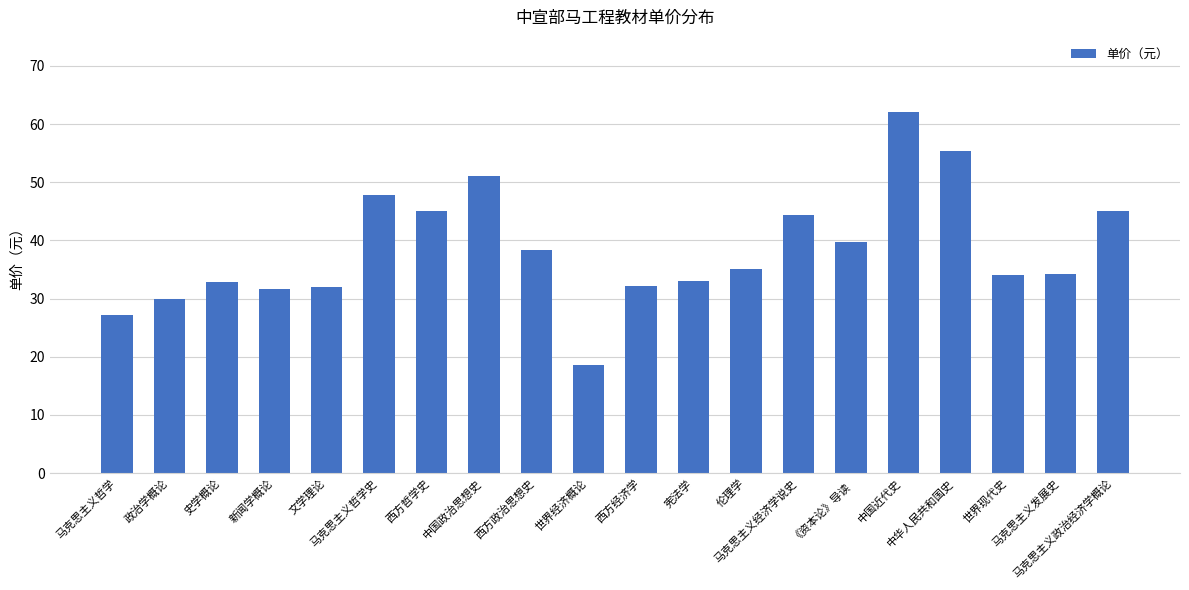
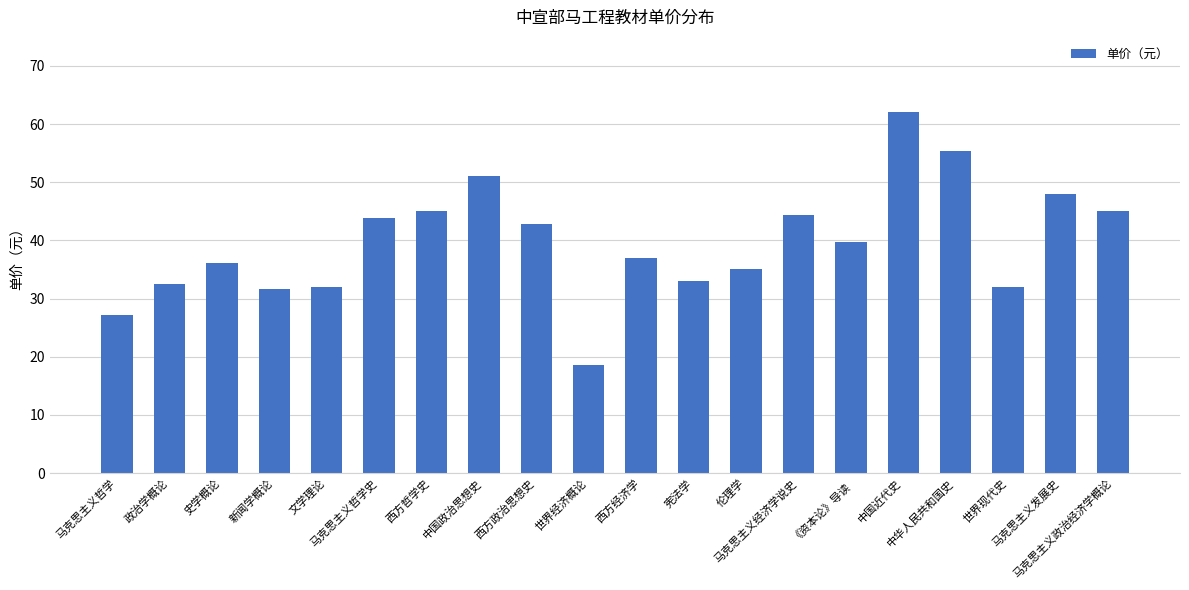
政治学概论: 30 -> 33
史学概论: 33 -> 36
马克思主义哲学史: 48 -> 44
西方政治思想史: 38 -> 43
西方经济学: 32 -> 37
世界现代史: 34 -> 32
马克思主义发展史: 34 -> 48
